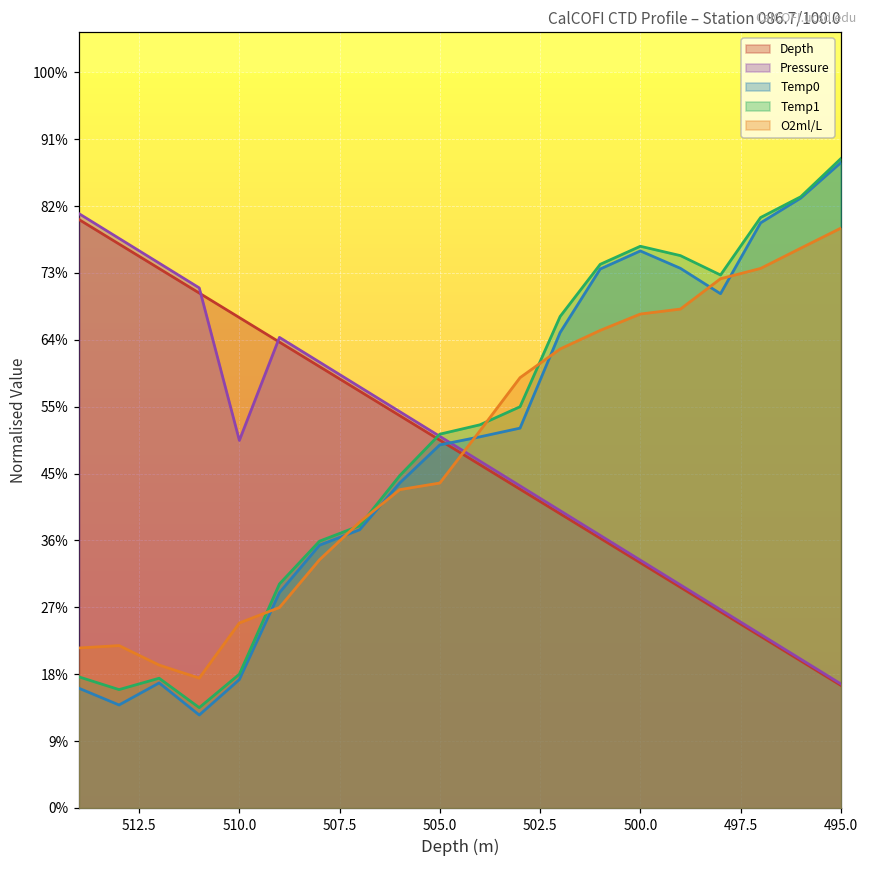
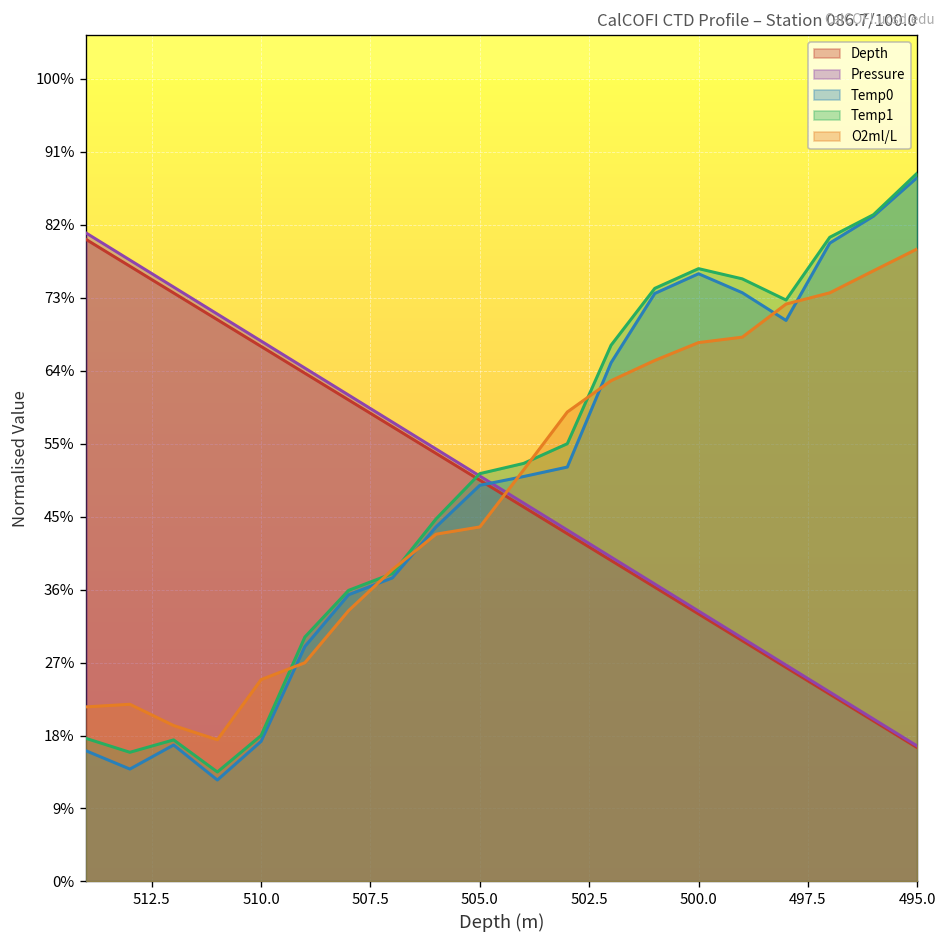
Pressure, 510.0: 50% -> 67%
